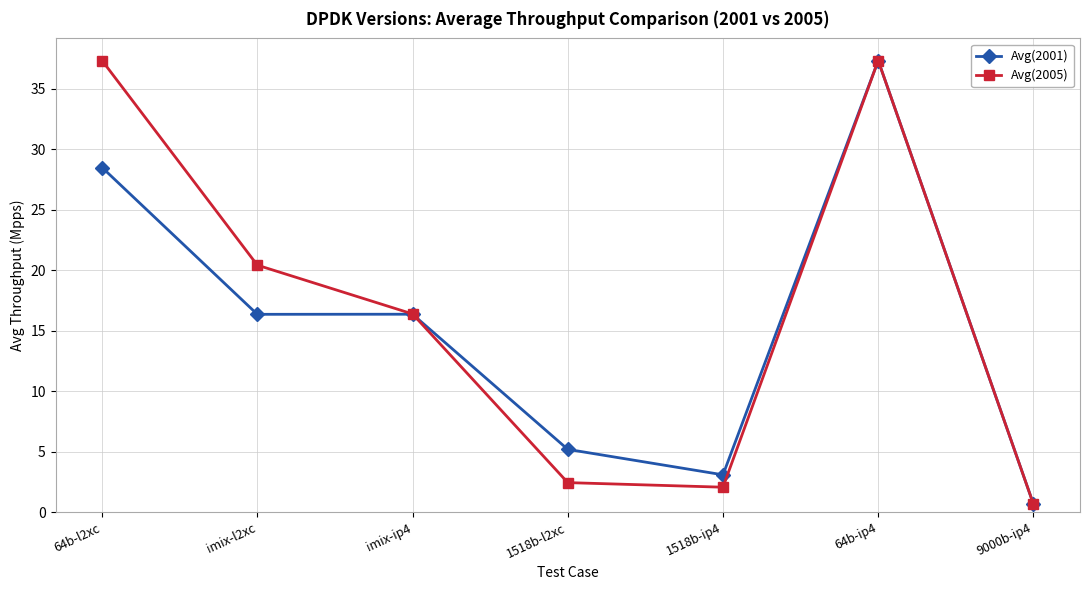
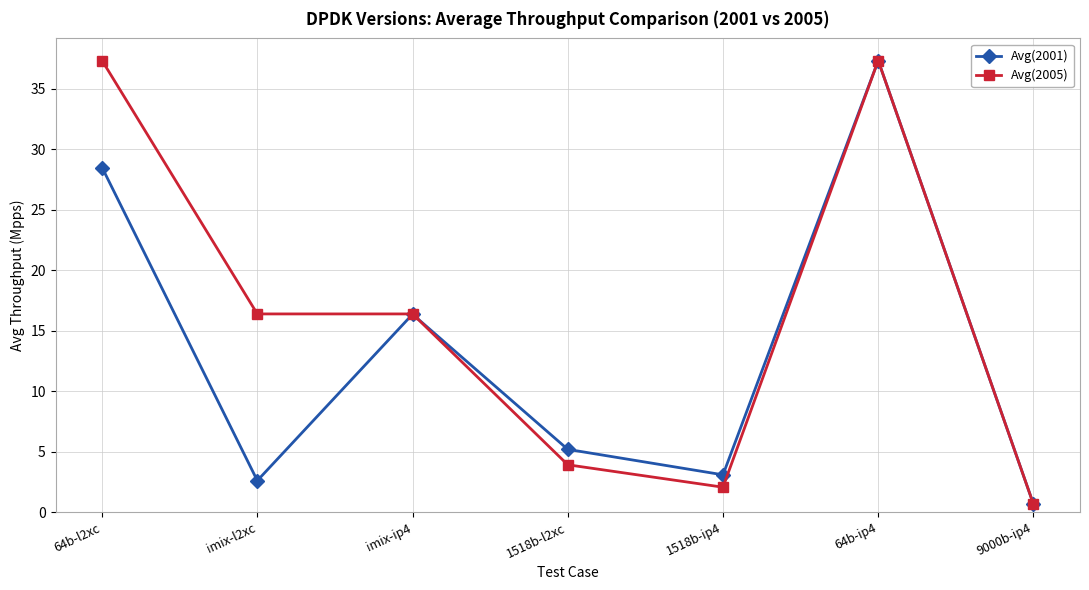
Avg(2001), imix-l2xc: 16.4 -> 2.6
Avg(2005), imix-l2xc: 20.4 -> 16.4
Avg(2005), 1518b-l2xc: 2.4 -> 3.9
